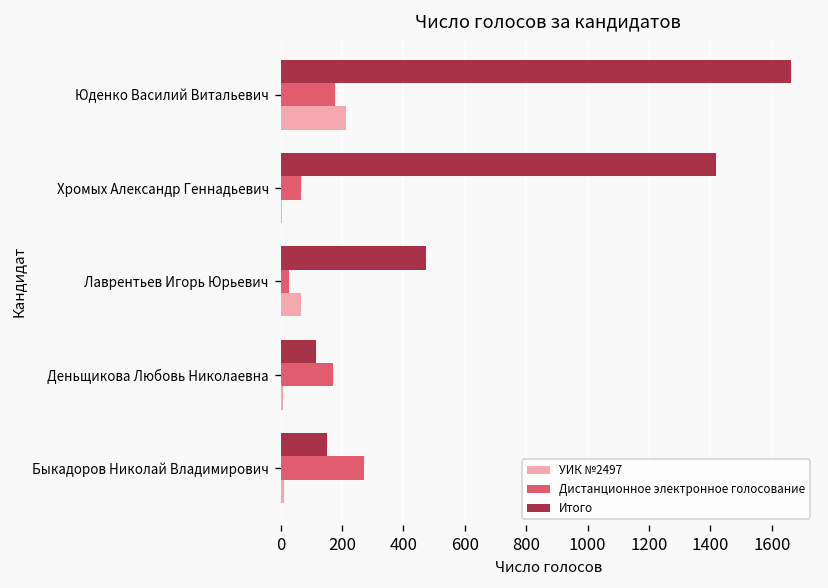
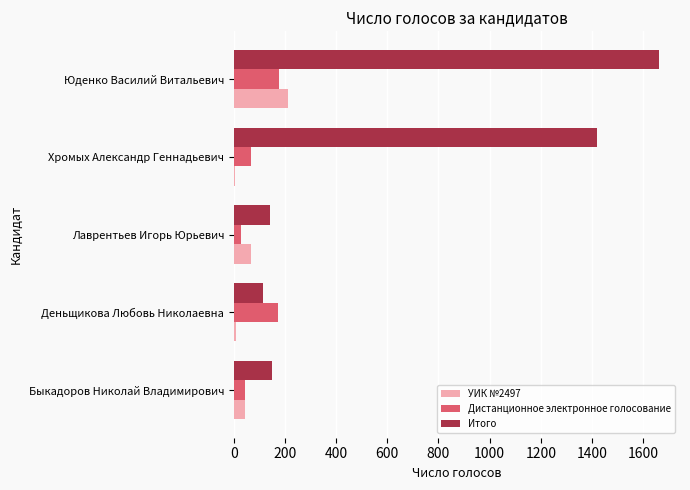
Итого, Лаврентьев Игорь Юрьевич: 470 -> 140
Дистанционное электронное голосование, Быкадоров Николай Владимирович: 270 -> 40
УИК №2497, Быкадоров Николай Владимирович: 10 -> 40
